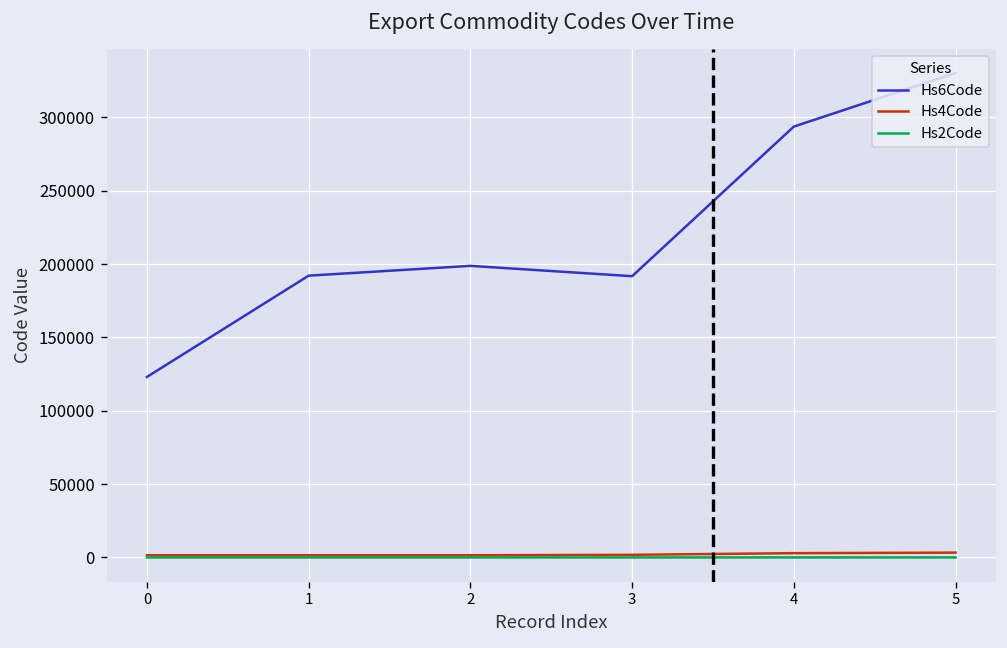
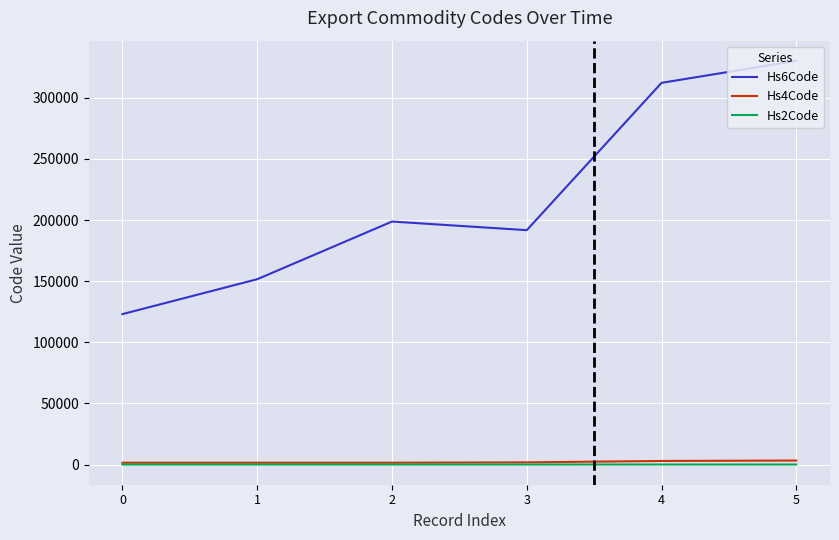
Hs6Code, 1: 192000 -> 152000
Hs6Code, 4: 294000 -> 312000
